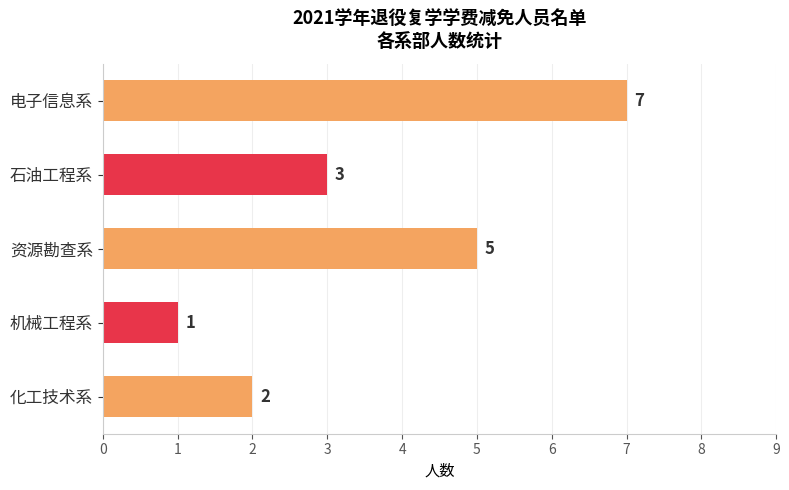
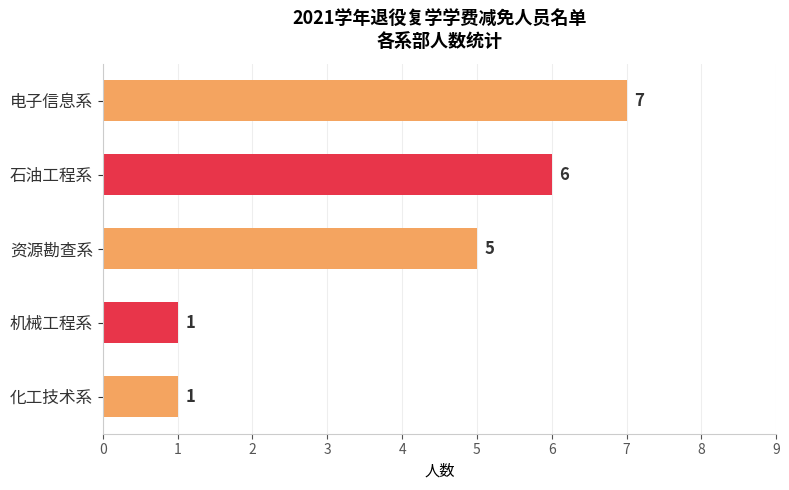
石油工程系: 3 -> 6
化工技术系: 2 -> 1
